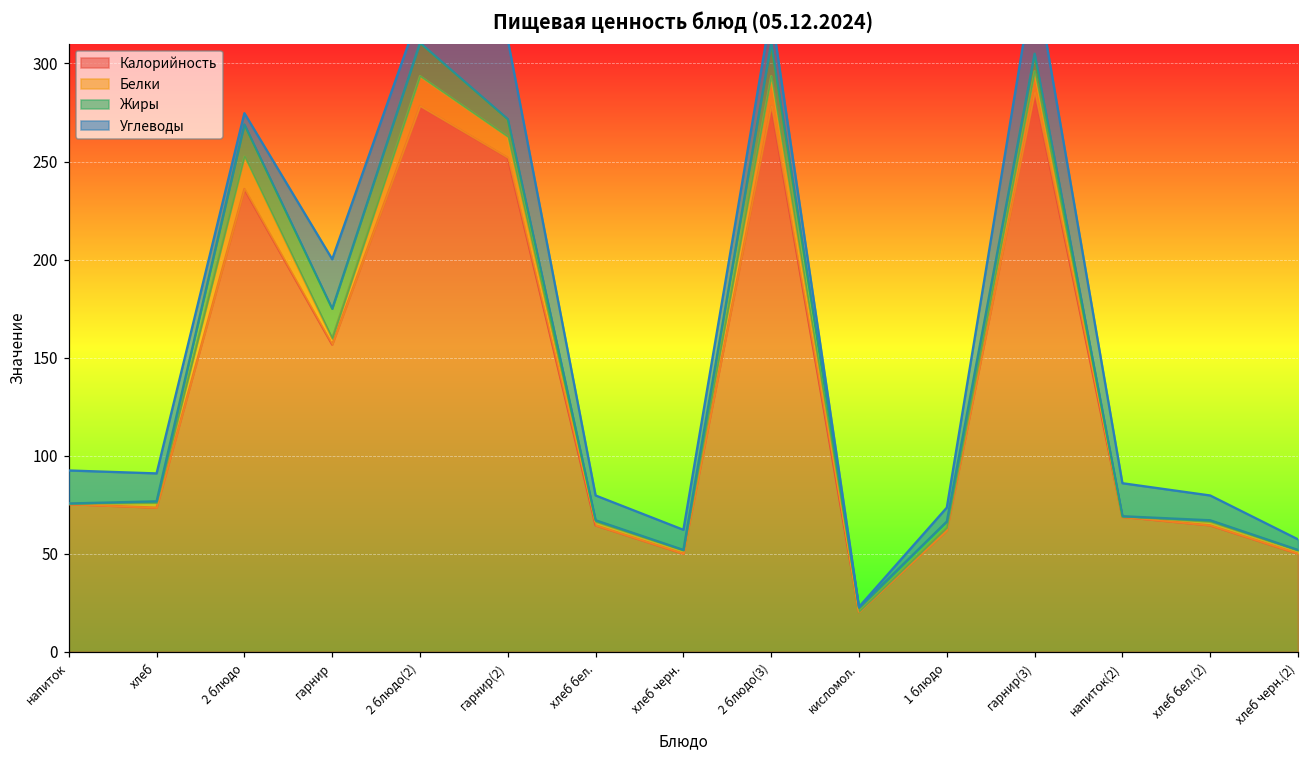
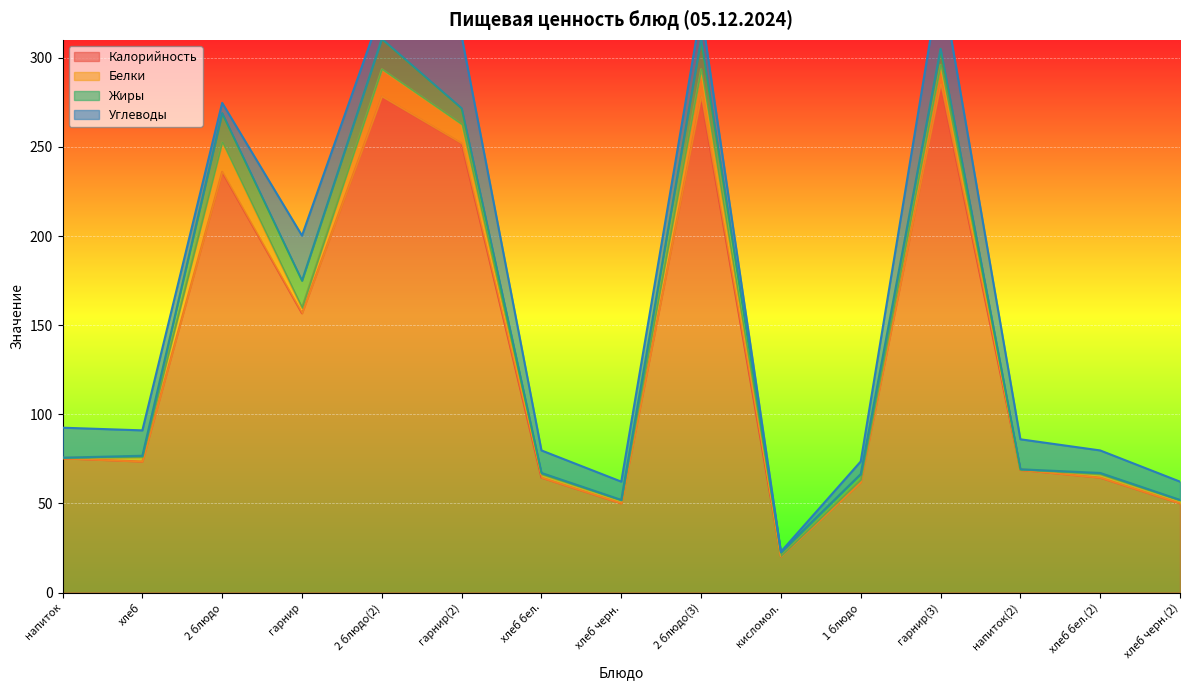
Углеводы, хлеб черн.(2): 5 -> 10
